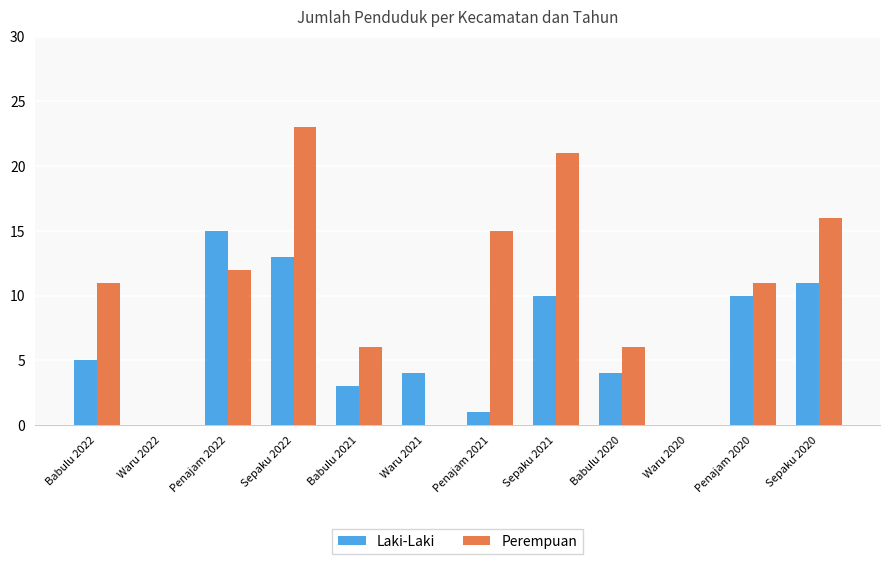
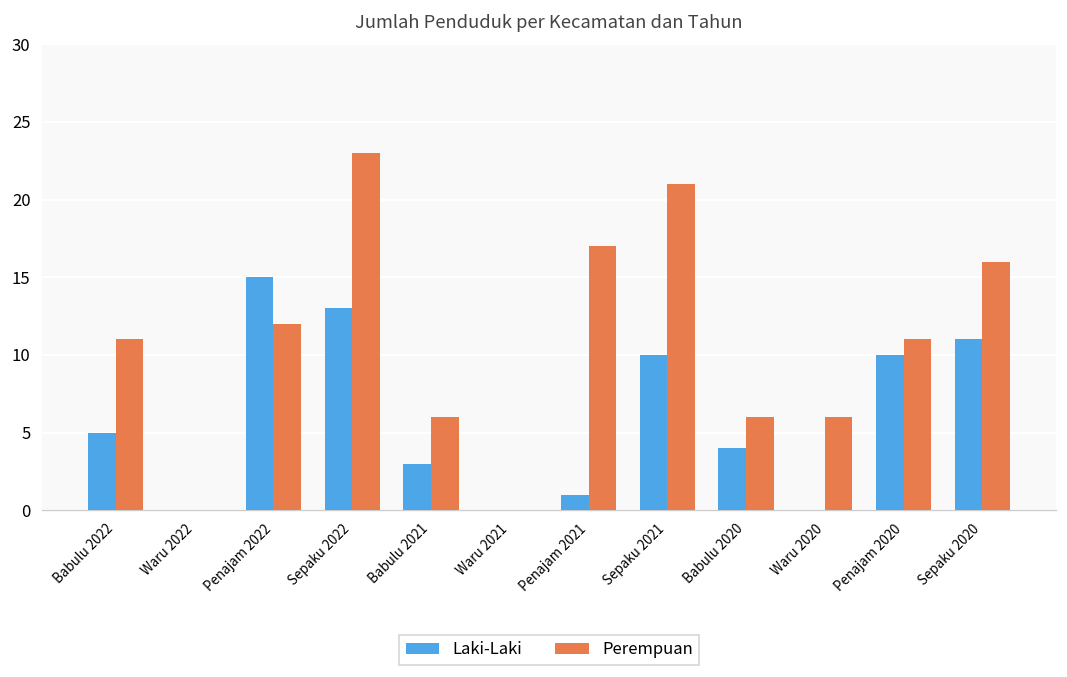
Laki-Laki, Waru 2021: 4 -> 0
Perempuan, Penajam 2021: 15 -> 17
Perempuan, Waru 2020: 0 -> 6
